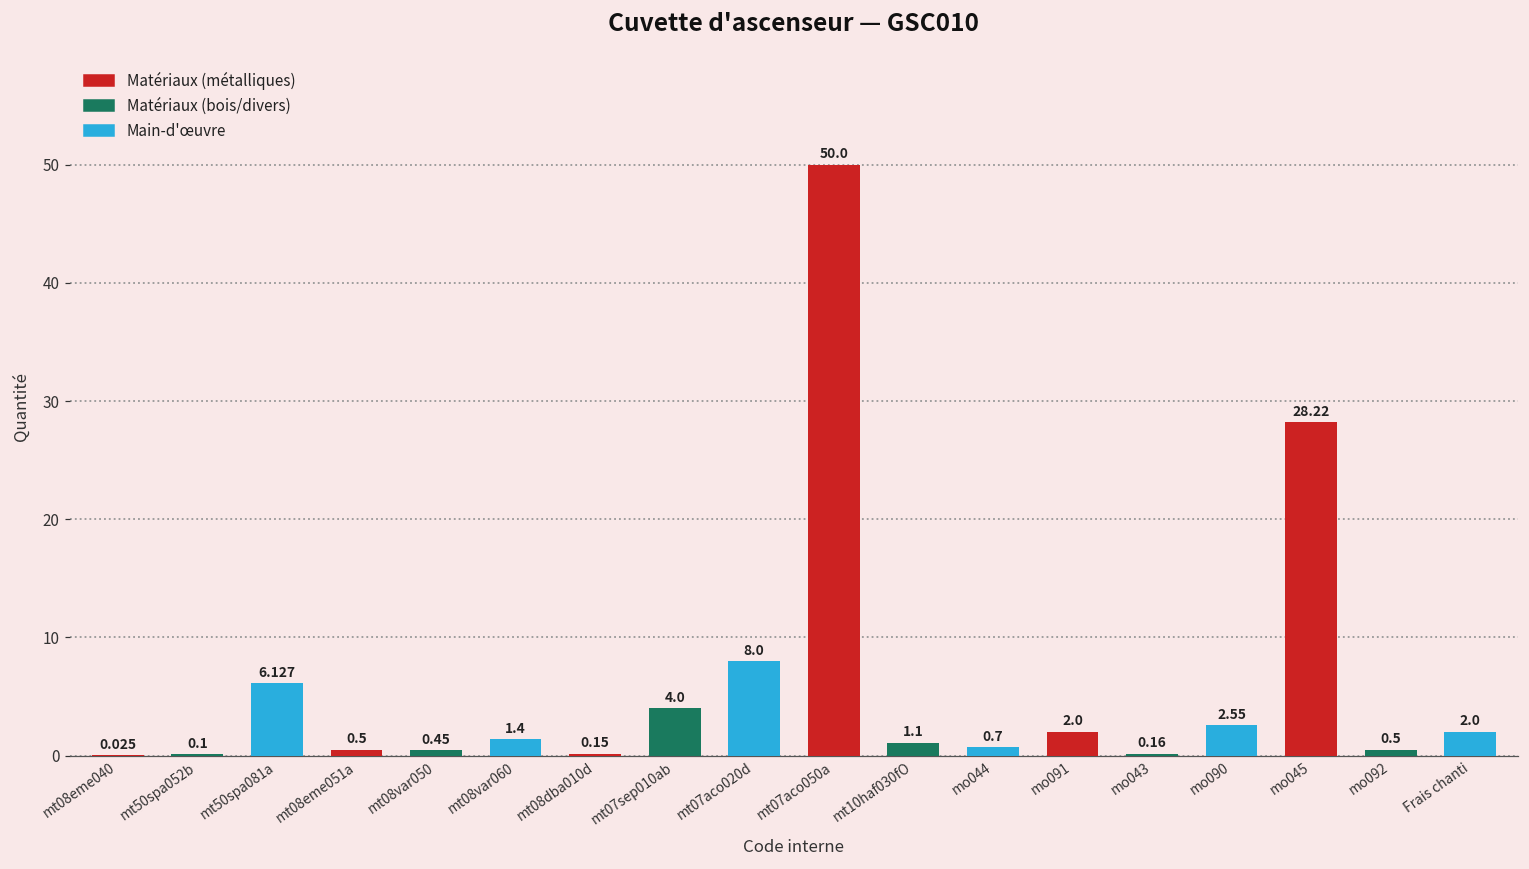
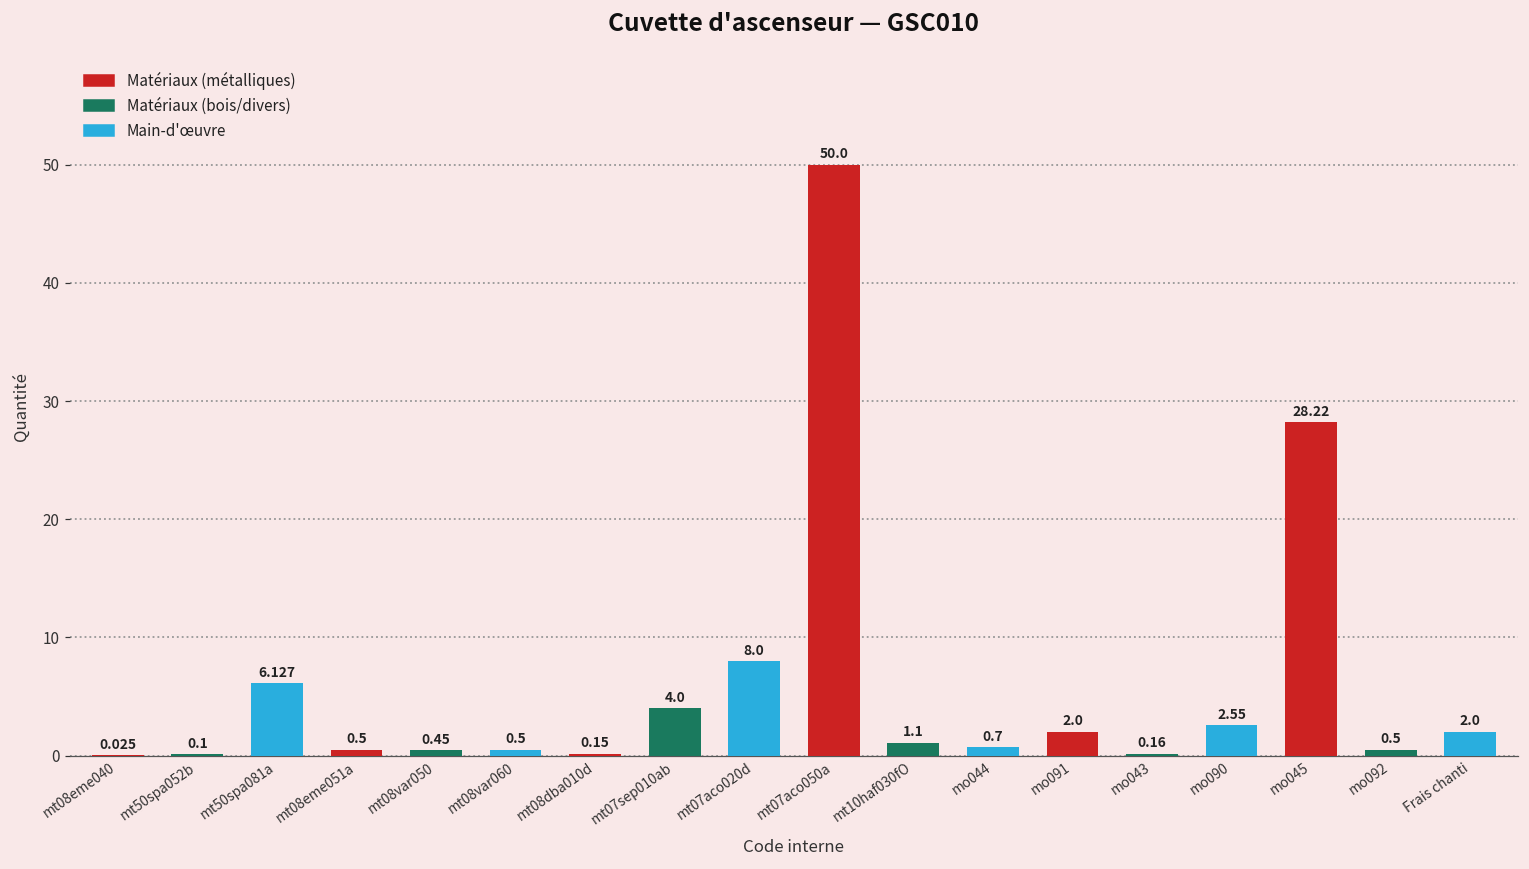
mt08var060: 1.4 -> 0.5
